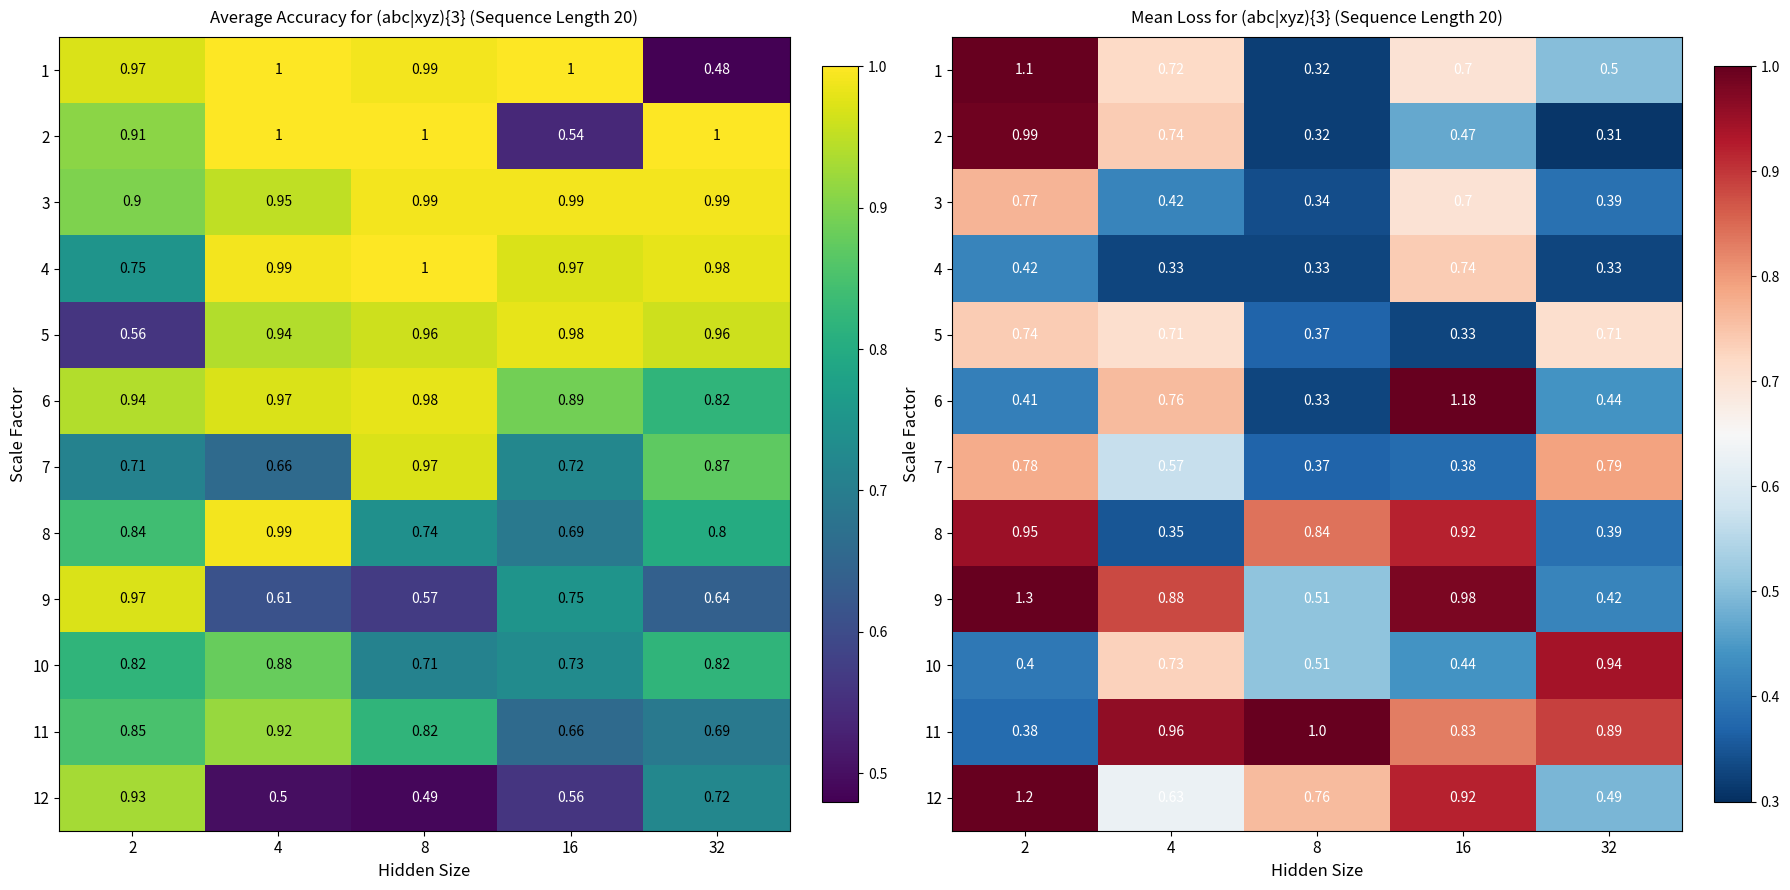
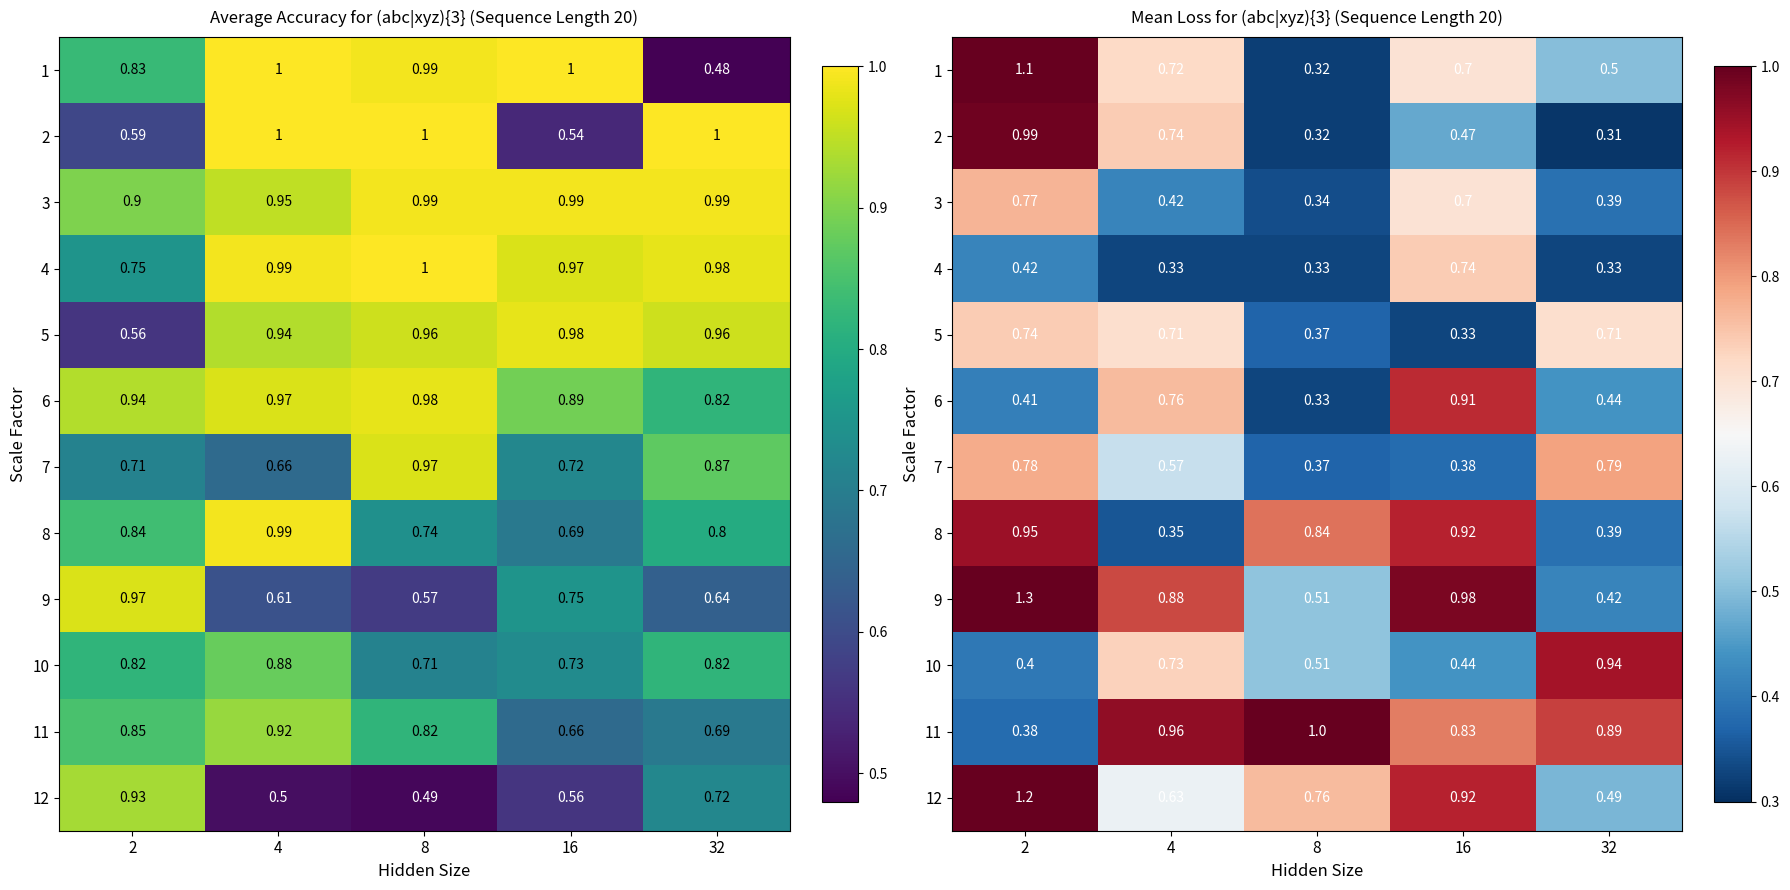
Average Accuracy for (abc|xyz){3} (Sequence Length 20), 1, 2: 0.97 -> 0.83
Average Accuracy for (abc|xyz){3} (Sequence Length 20), 2, 2: 0.91 -> 0.59
Mean Loss for (abc|xyz){3} (Sequence Length 20), 6, 16: 1.18 -> 0.91
